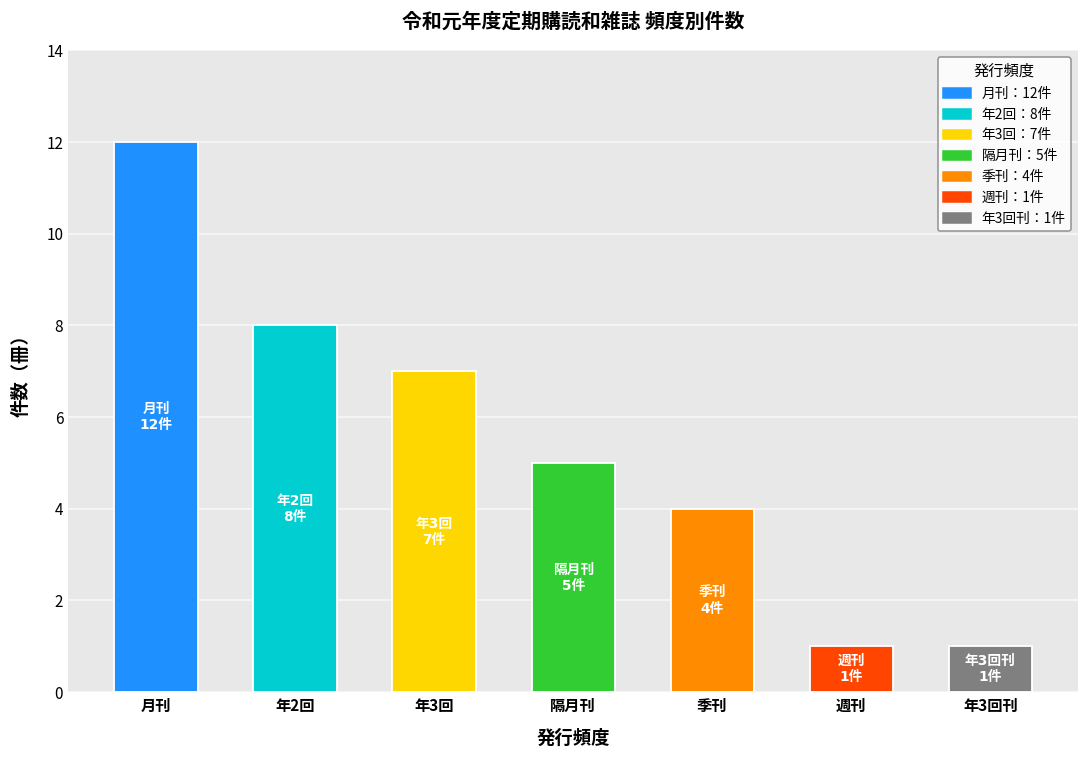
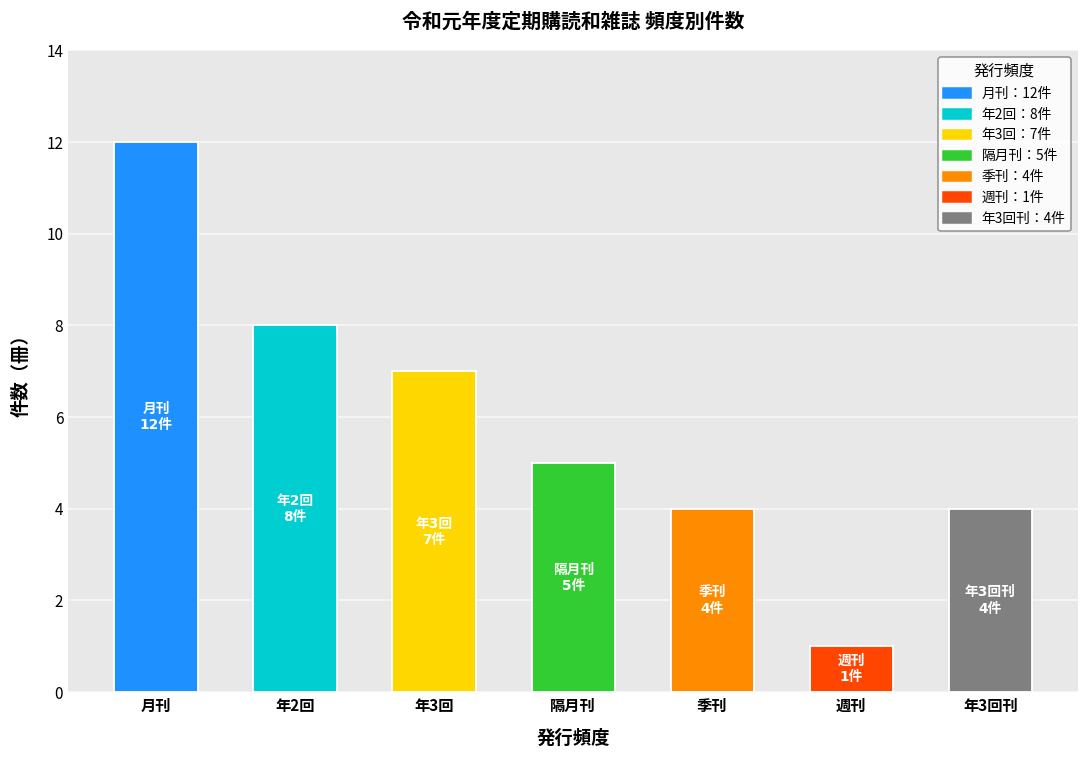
年3回刊: 1件 -> 4件
